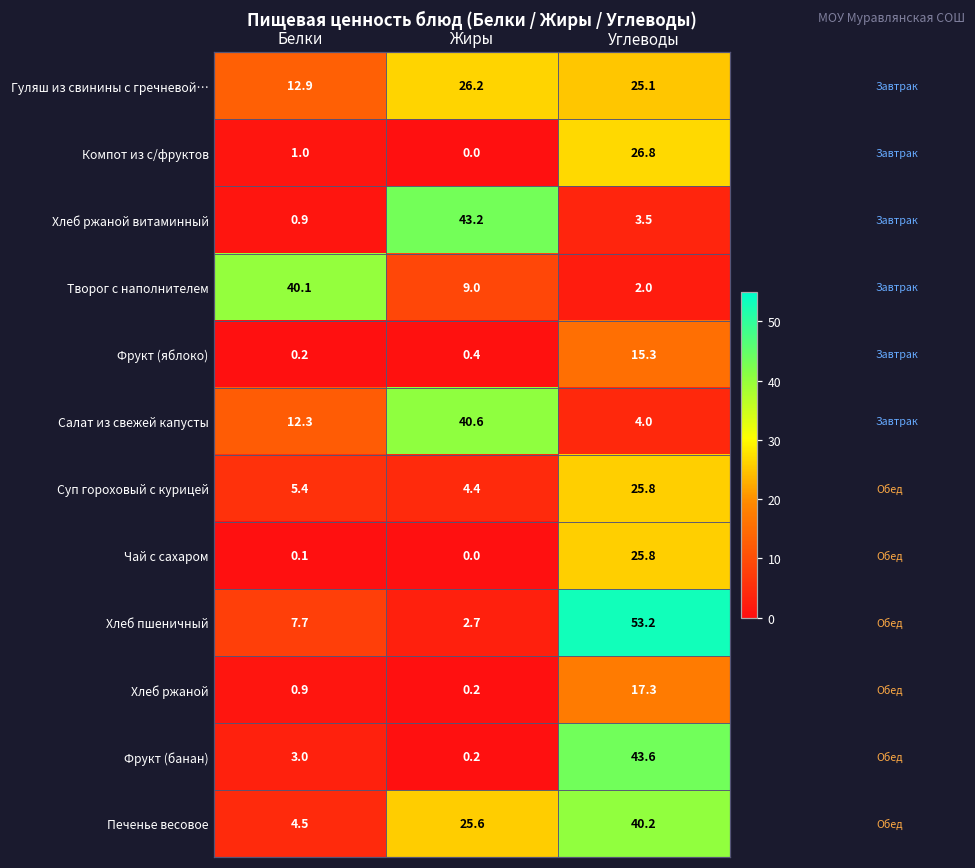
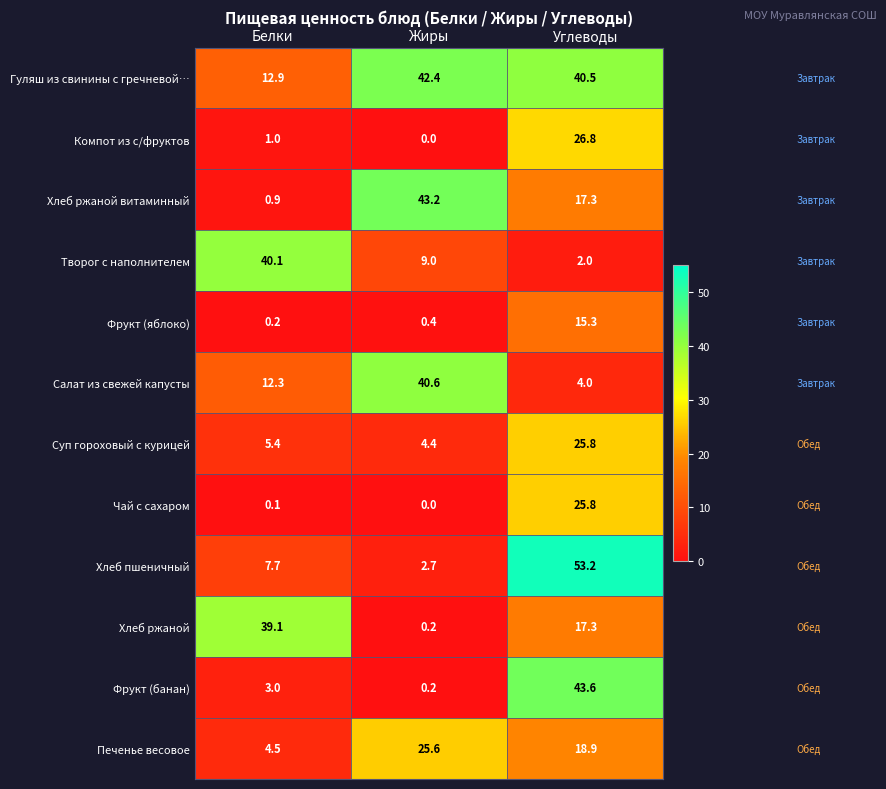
Гуляш из свинины с гречневой…, Жиры: 26.2 -> 42.4
Гуляш из свинины с гречневой…, Углеводы: 25.1 -> 40.5
Хлеб ржаной витаминный, Углеводы: 3.5 -> 17.3
Хлеб ржаной, Белки: 0.9 -> 39.1
Печенье весовое, Углеводы: 40.2 -> 18.9
